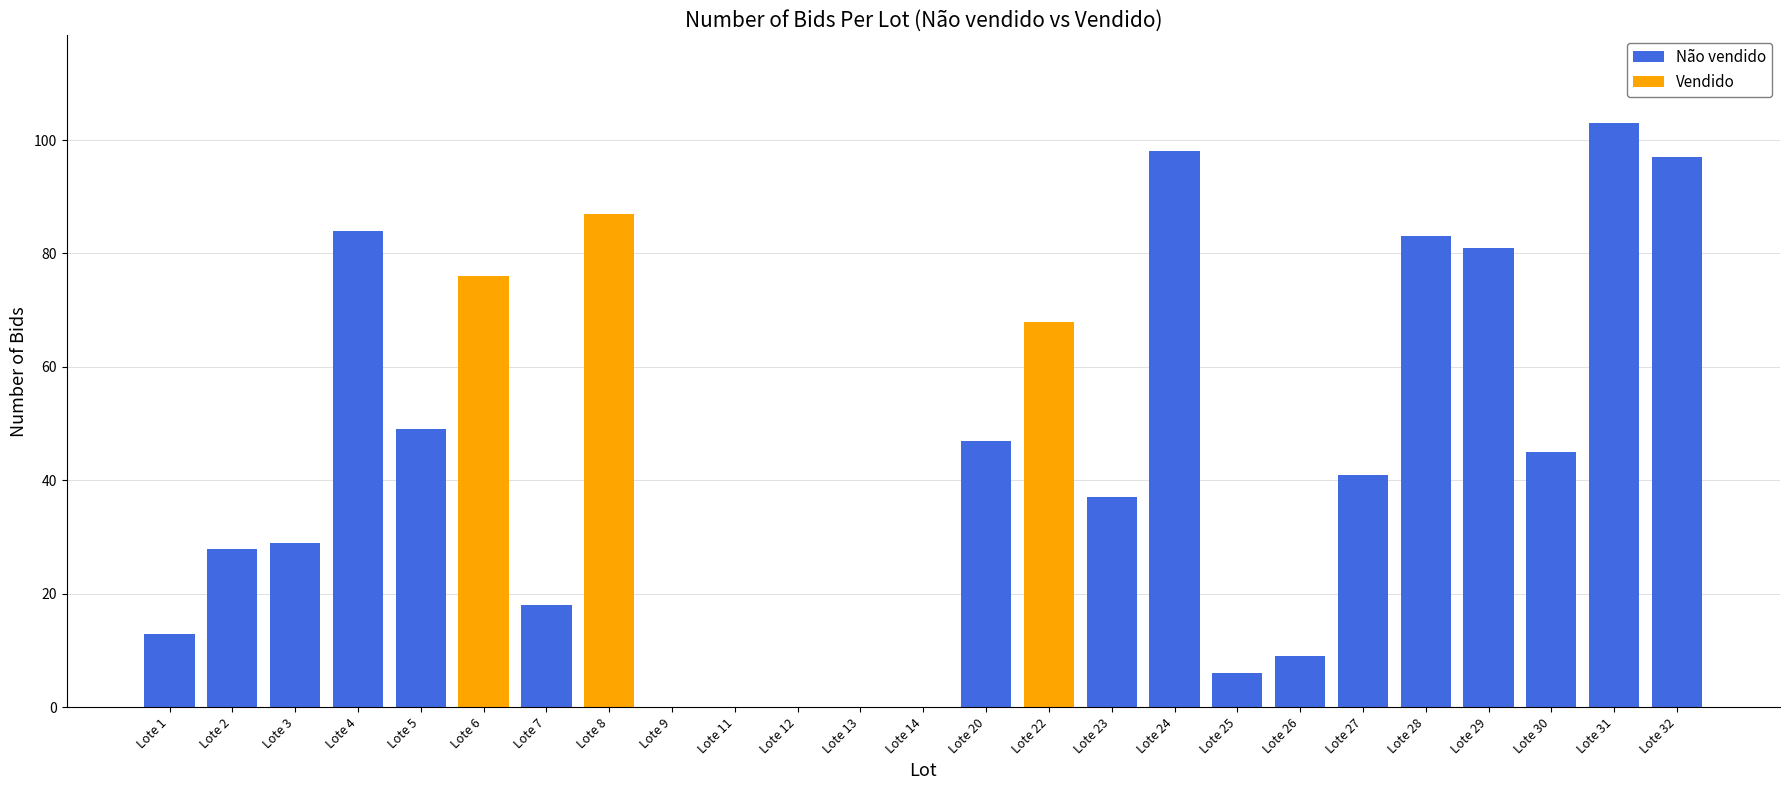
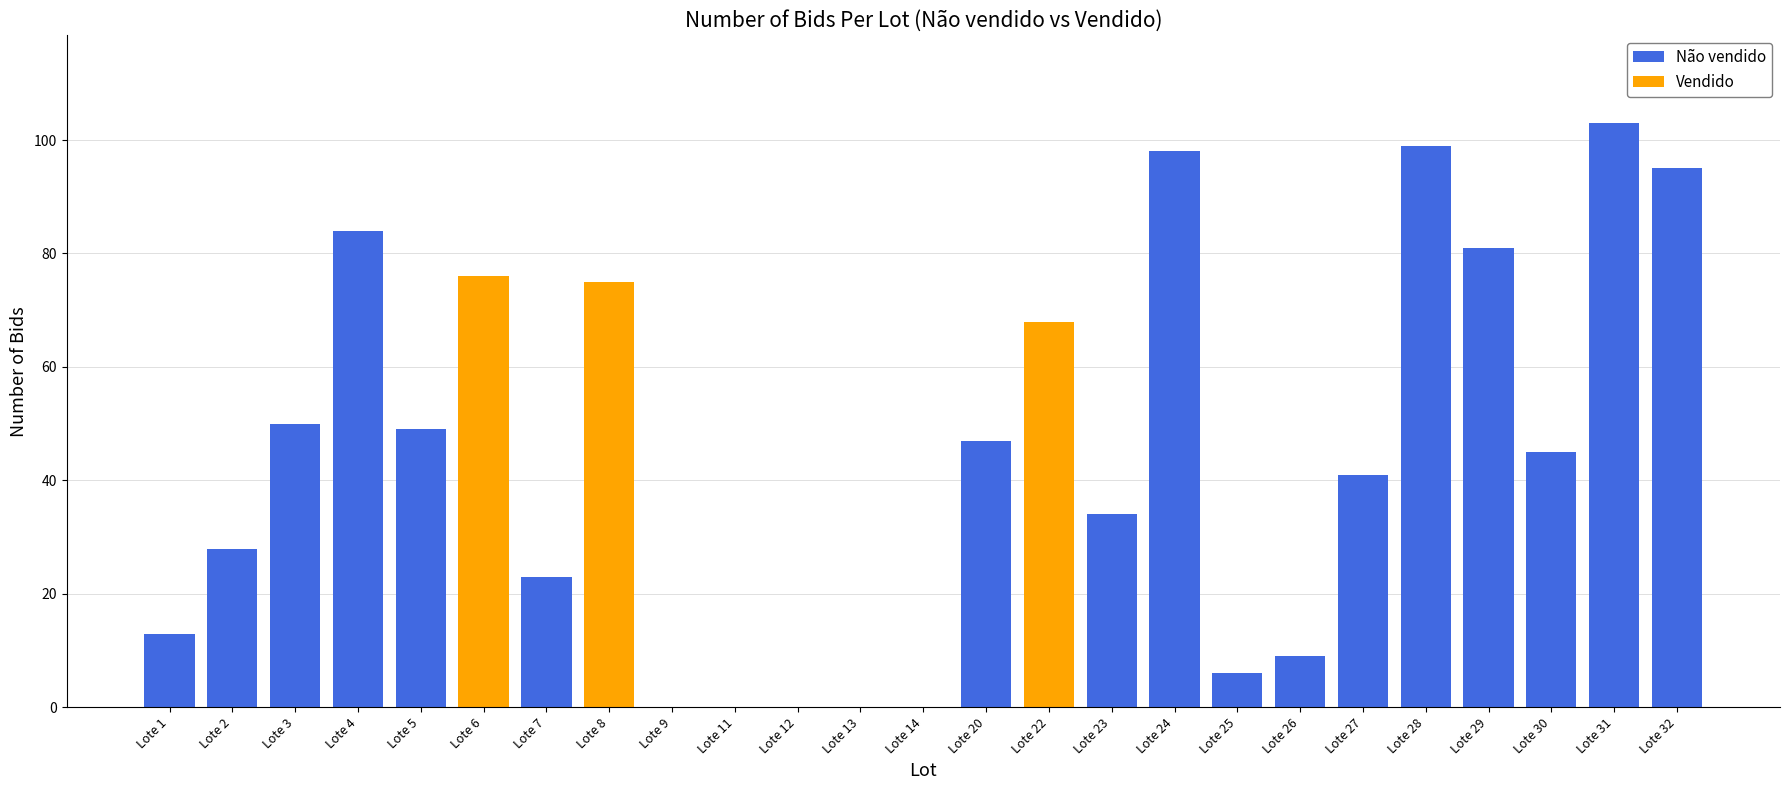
Não vendido, Lote 3: 29 -> 50
Não vendido, Lote 7: 18 -> 23
Vendido, Lote 8: 87 -> 75
Não vendido, Lote 23: 37 -> 34
Não vendido, Lote 28: 83 -> 99
Não vendido, Lote 32: 97 -> 95
